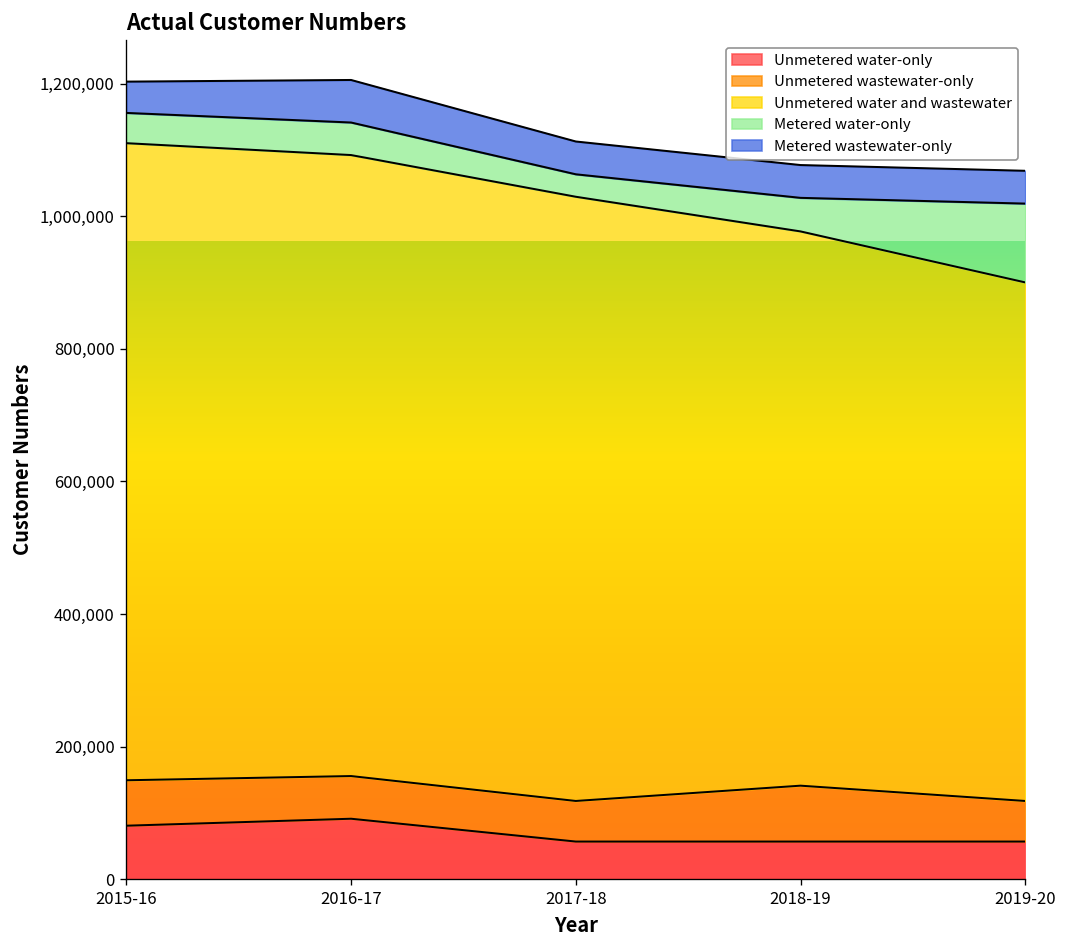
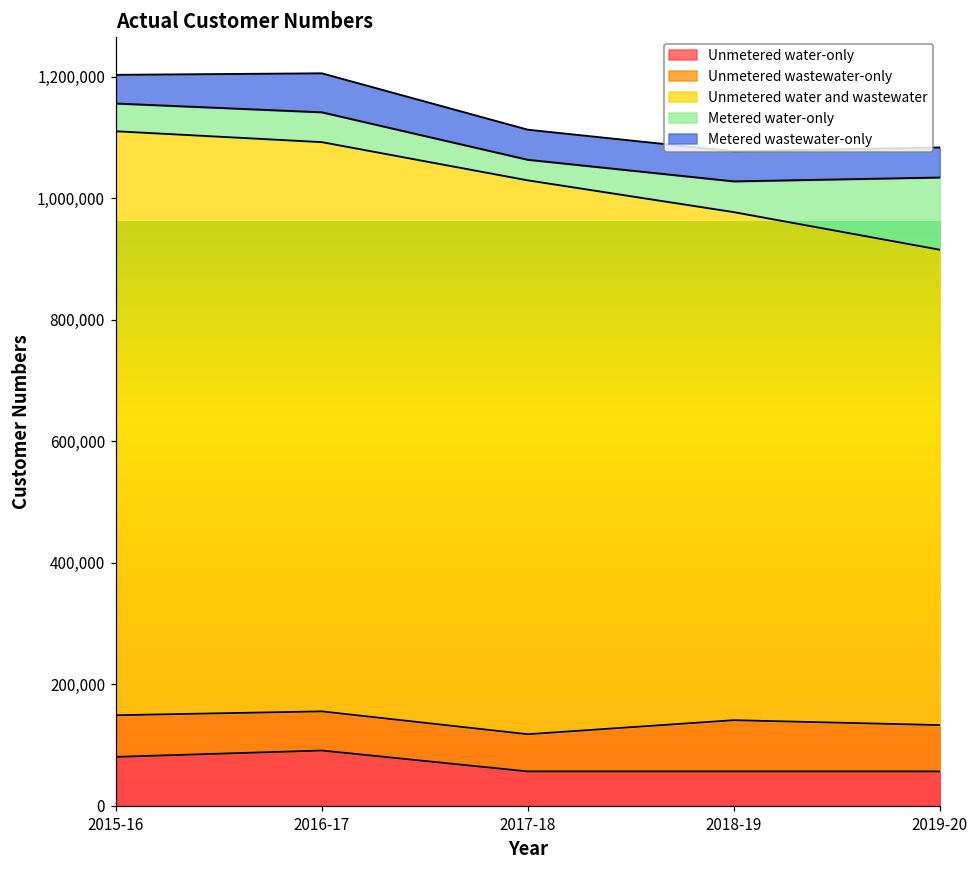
Unmetered wastewater-only, 2019-20: 60,000 -> 80,000
